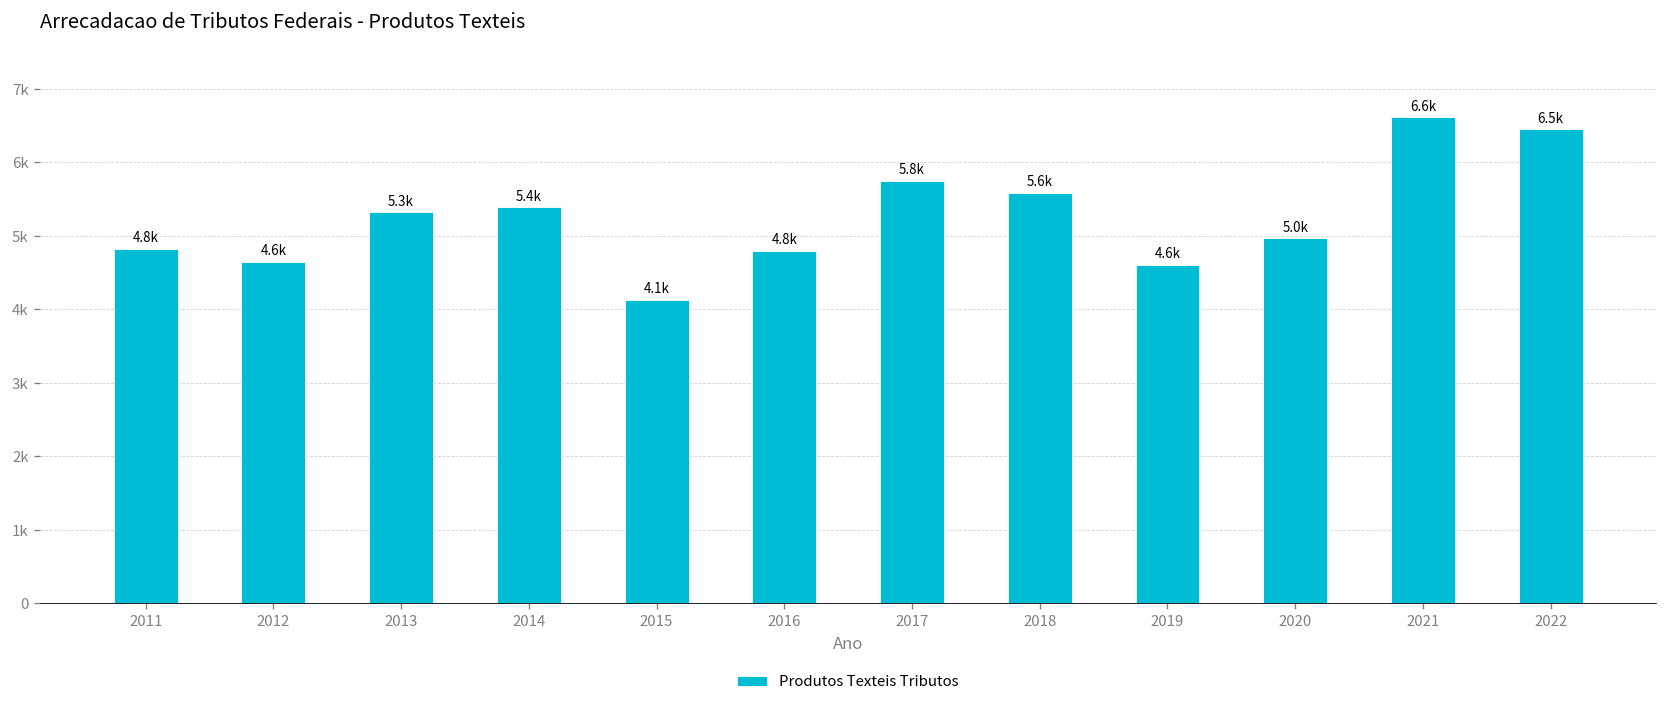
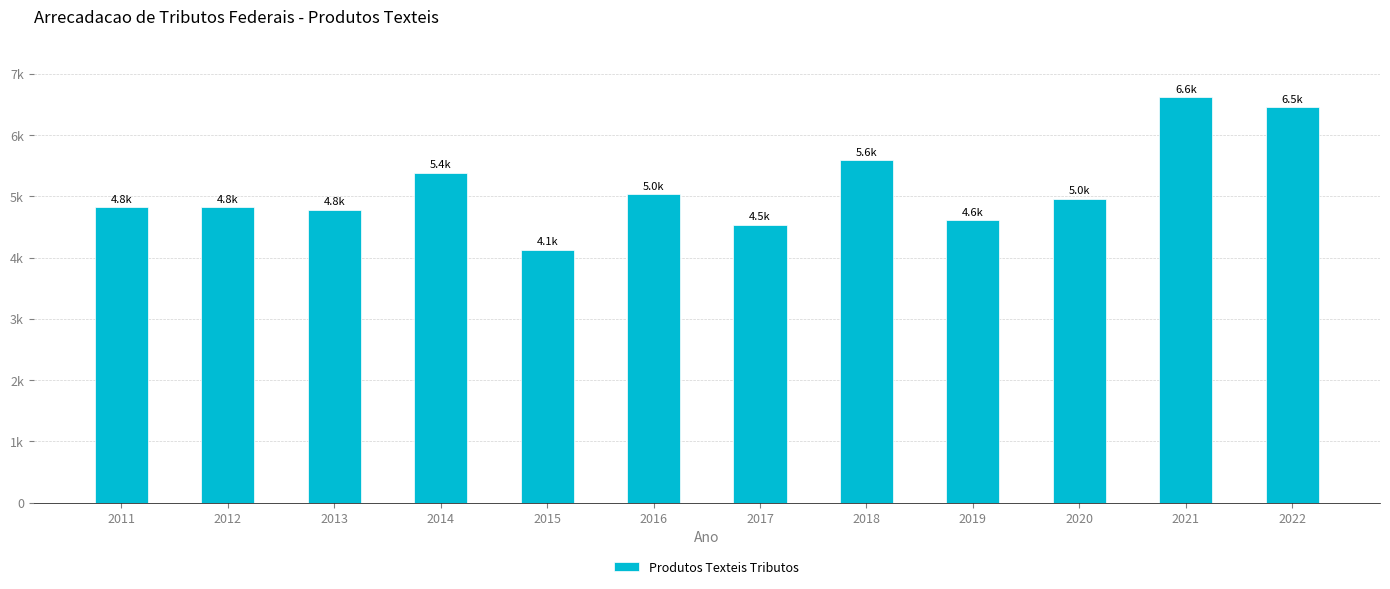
2012: 4.6k -> 4.8k
2013: 5.3k -> 4.8k
2016: 4.8k -> 5.0k
2017: 5.8k -> 4.5k
